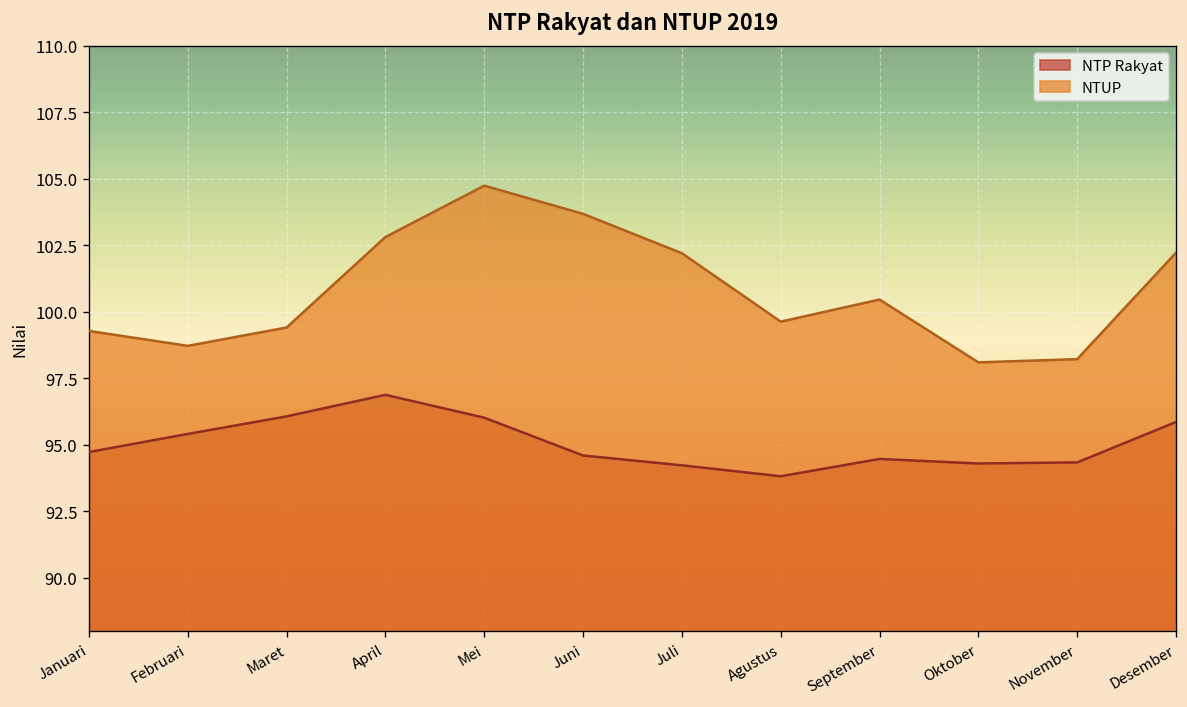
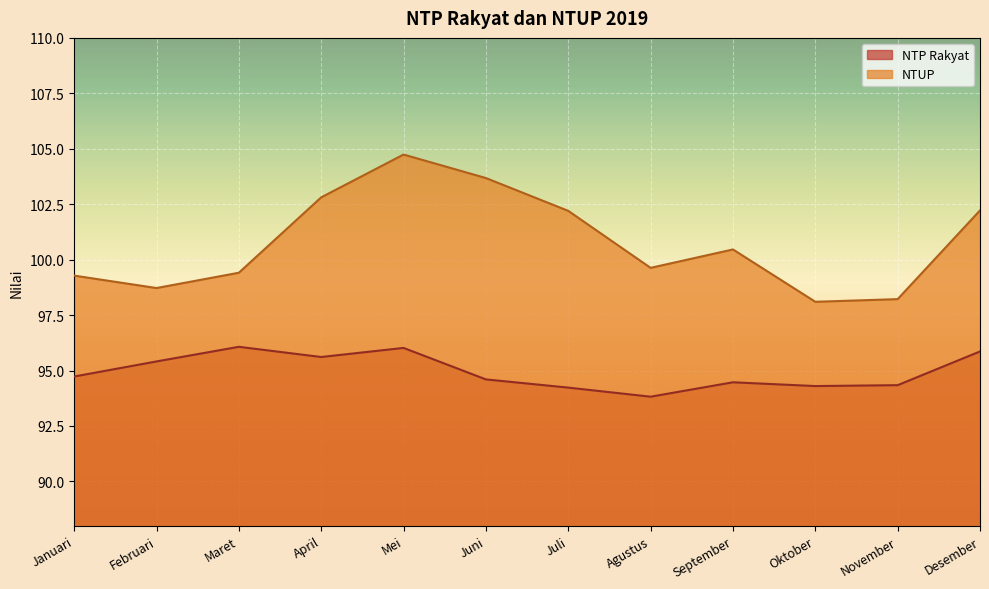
NTP Rakyat, April: 96.9 -> 95.6
